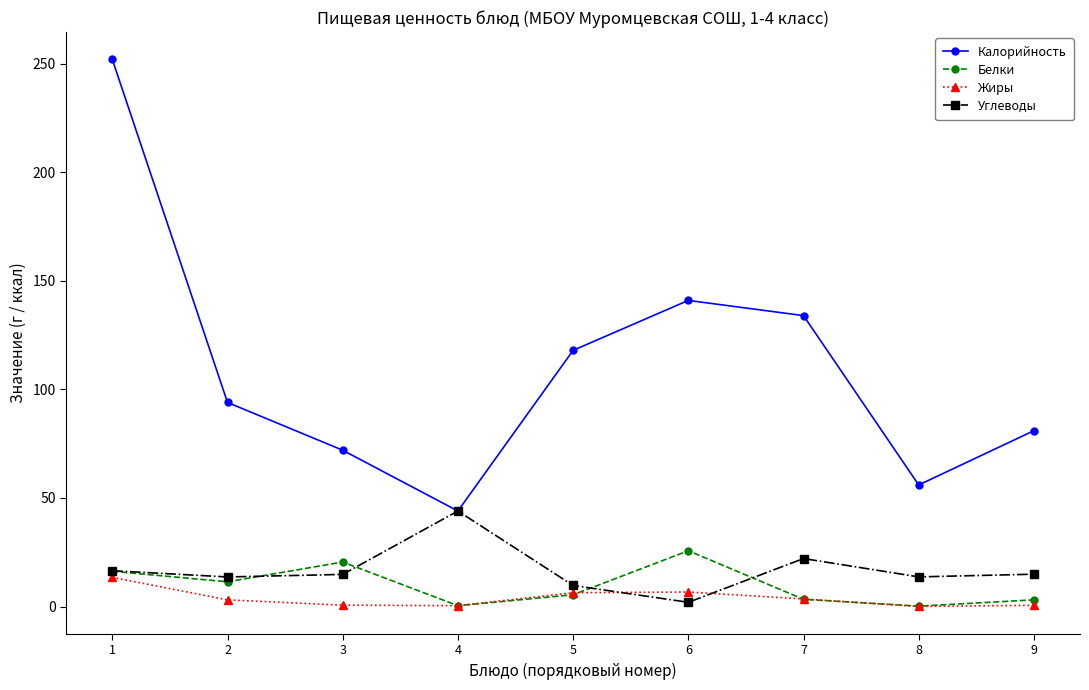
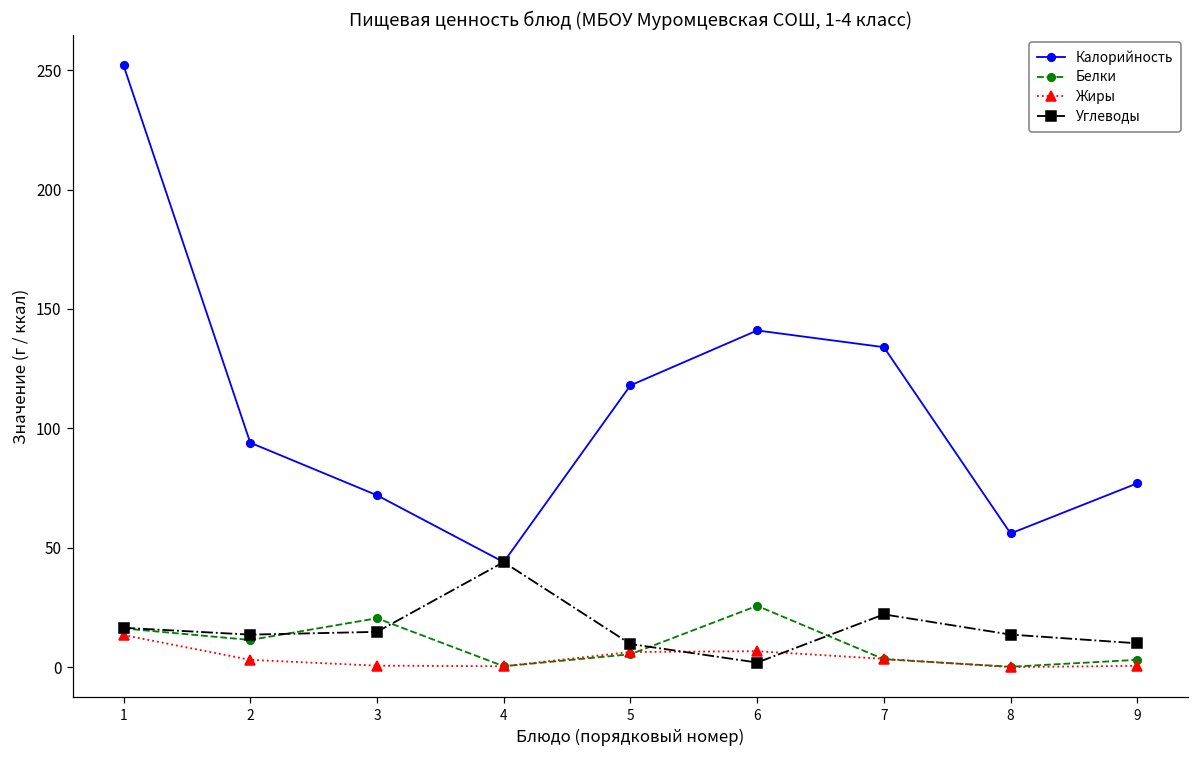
Калорийность, 9: 81 -> 77
Углеводы, 9: 15 -> 10
